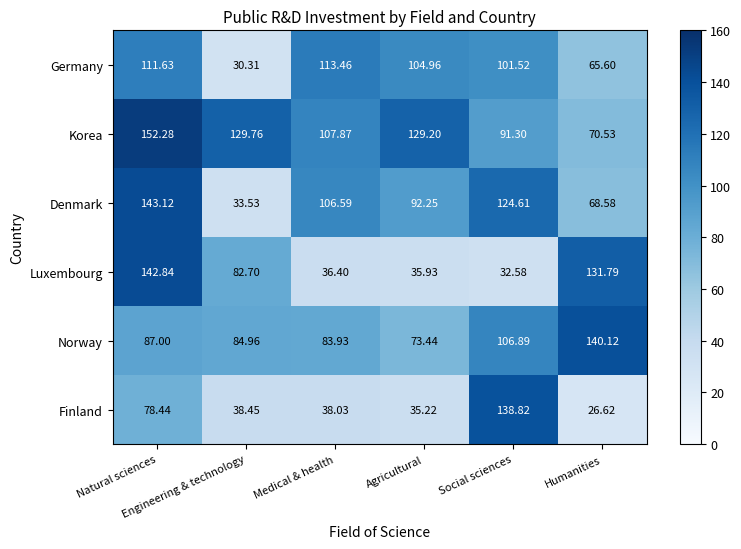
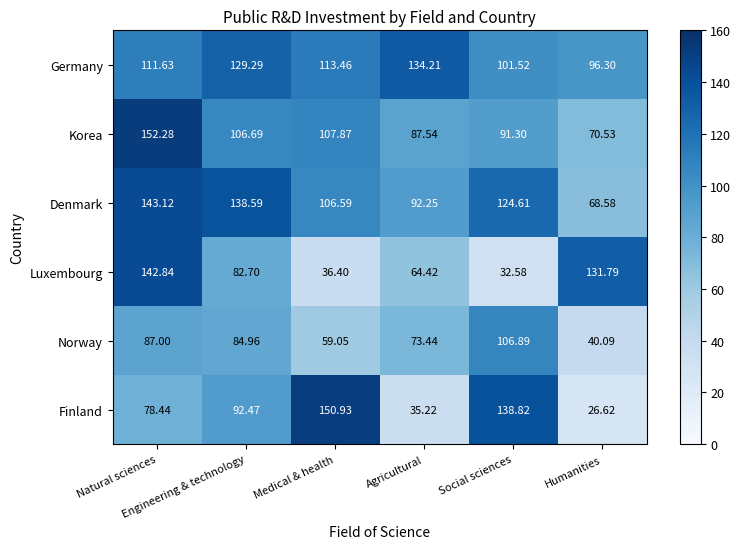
Germany, Engineering & technology: 30.31 -> 129.29
Germany, Agricultural: 104.96 -> 134.21
Germany, Humanities: 65.60 -> 96.30
Korea, Engineering & technology: 129.76 -> 106.69
Korea, Agricultural: 129.20 -> 87.54
Denmark, Engineering & technology: 33.53 -> 138.59
Luxembourg, Agricultural: 35.93 -> 64.42
Norway, Medical & health: 83.93 -> 59.05
Norway, Humanities: 140.12 -> 40.09
Finland, Engineering & technology: 38.45 -> 92.47
Finland, Medical & health: 38.03 -> 150.93
